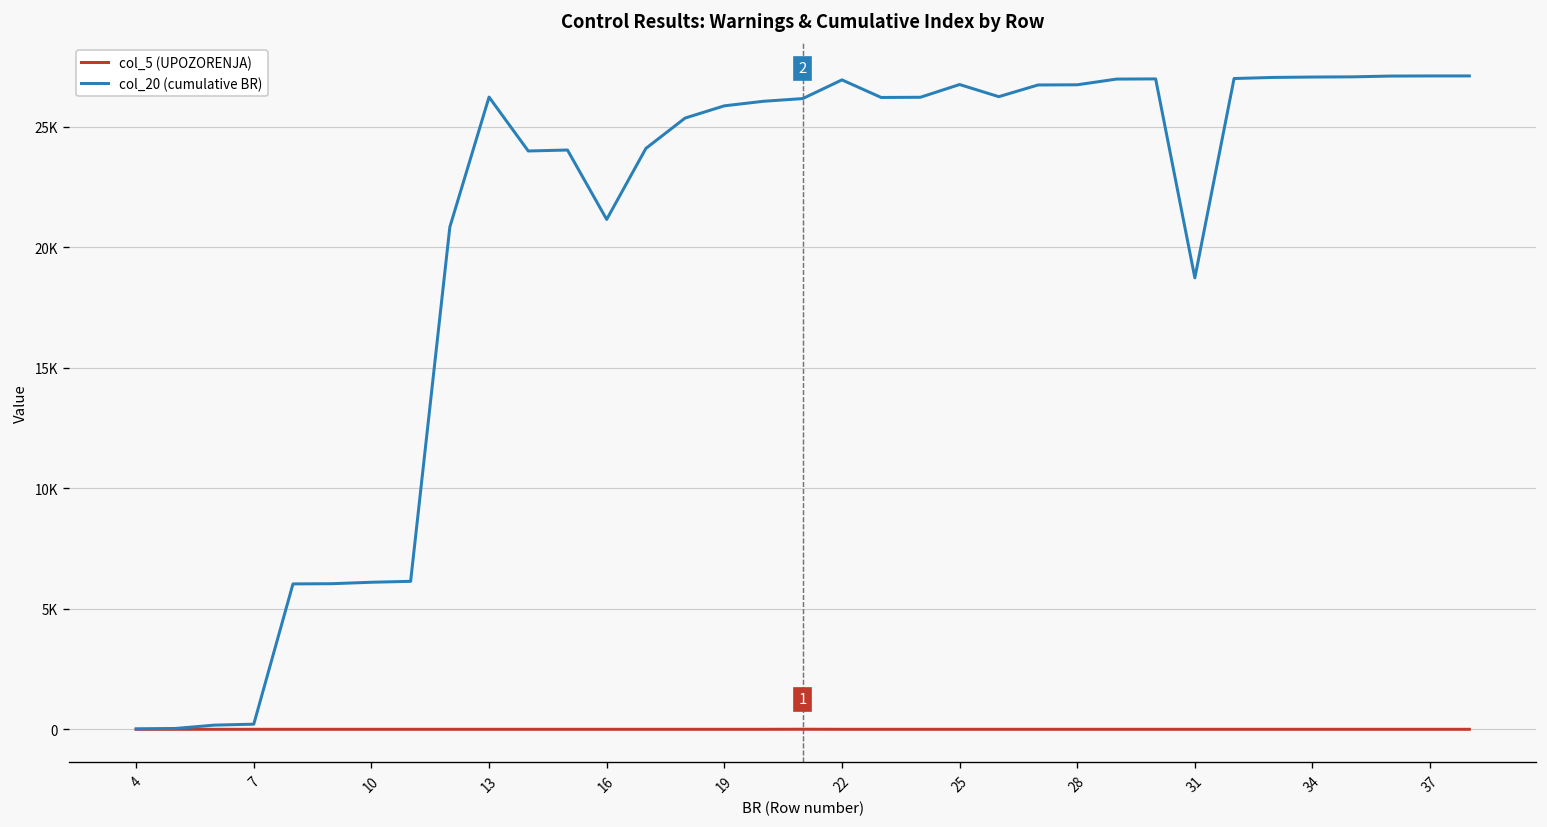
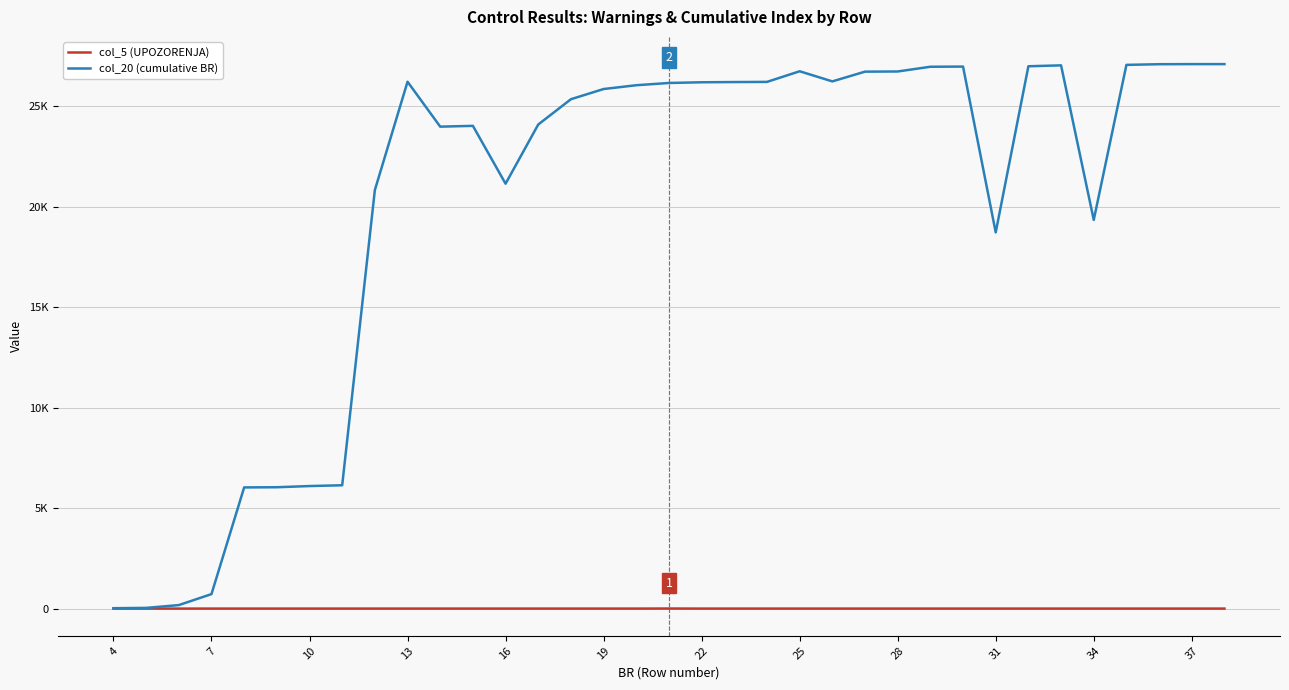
col_20 (cumulative BR), 7: 200 -> 700
col_20 (cumulative BR), 22: 26900 -> 26200
col_20 (cumulative BR), 34: 27100 -> 19300
